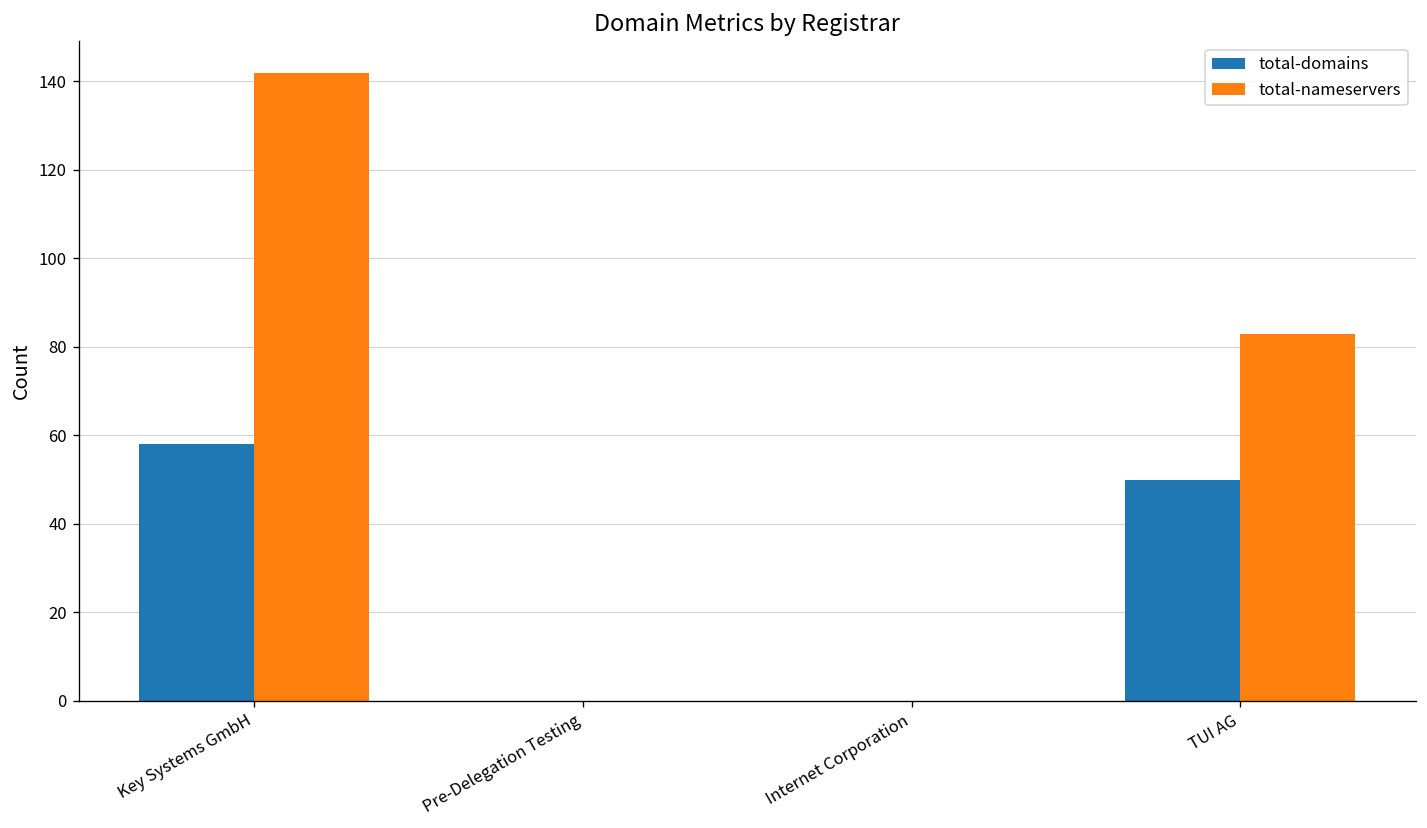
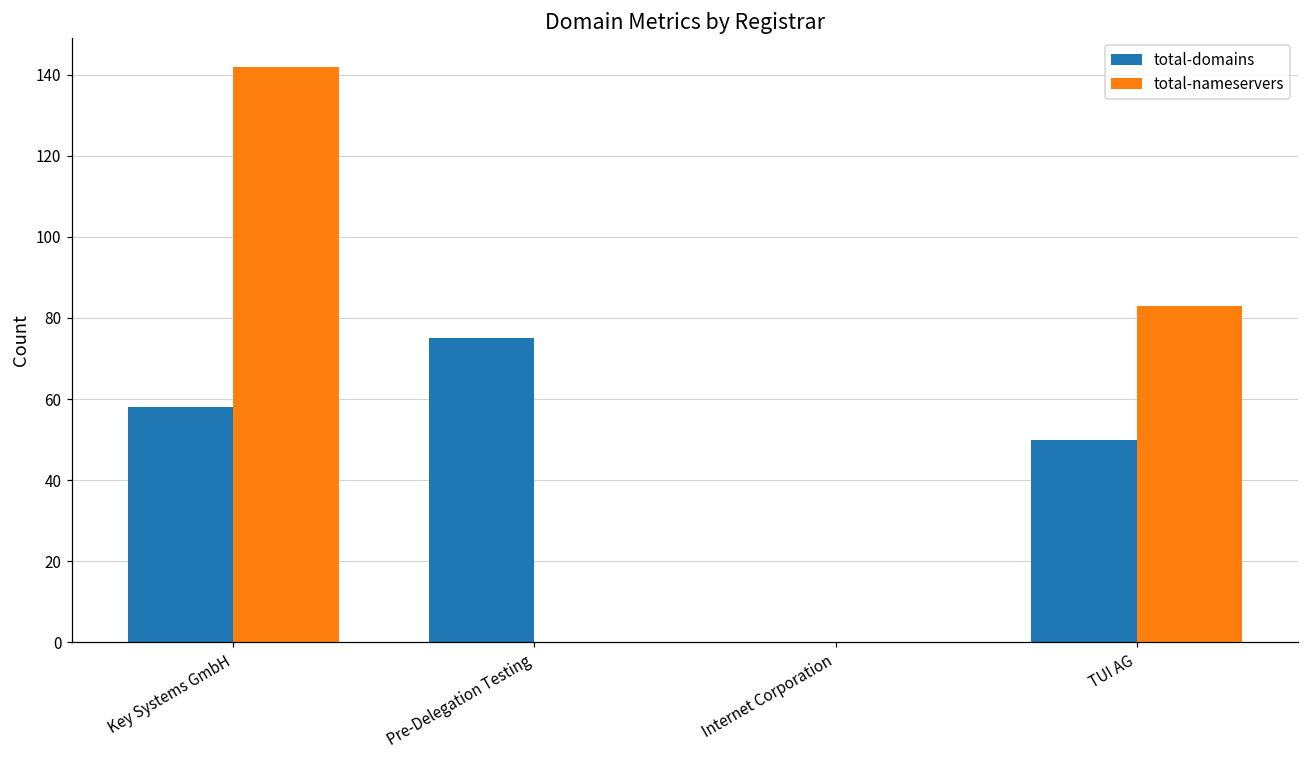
total-domains, Pre-Delegation Testing: 0 -> 75
